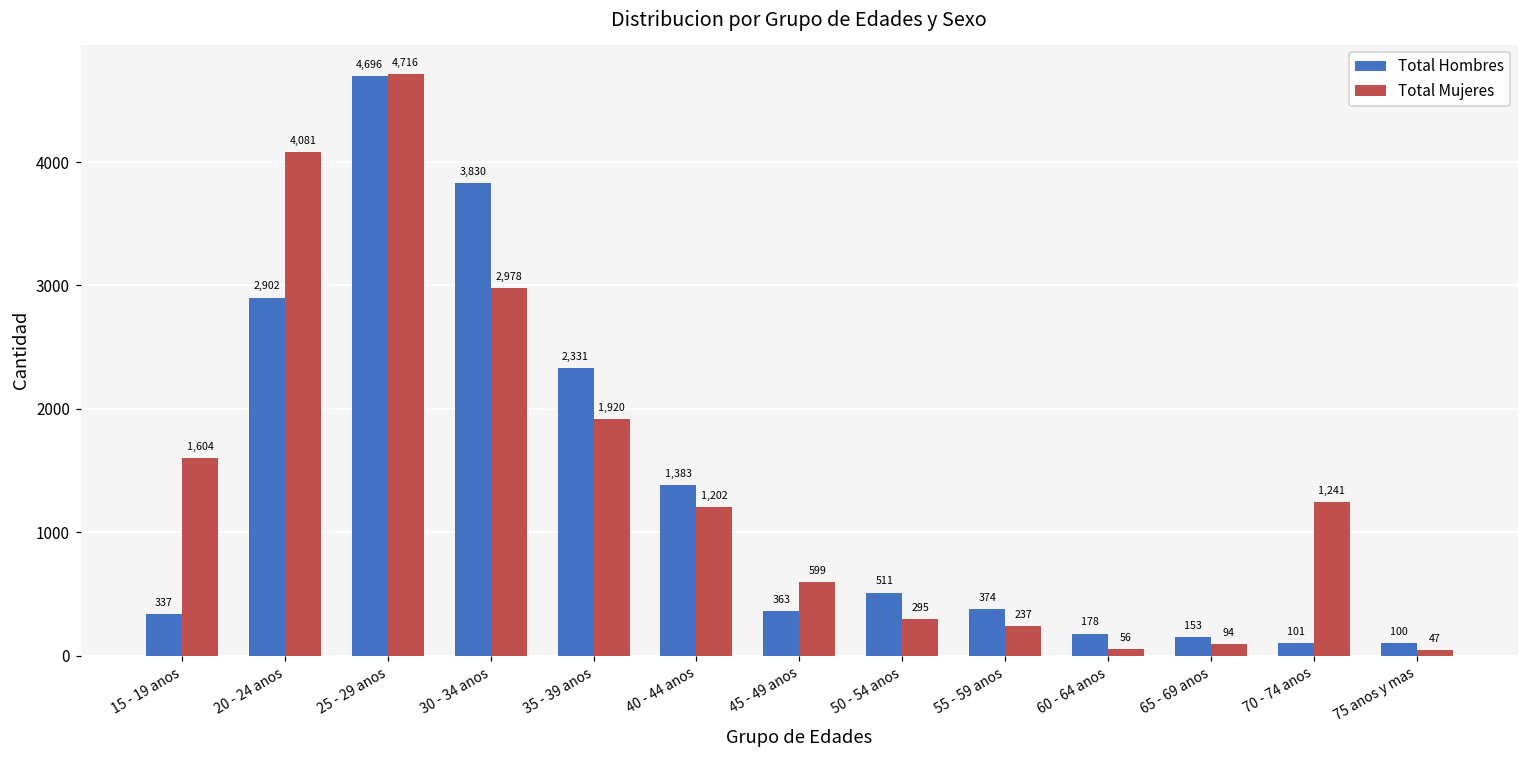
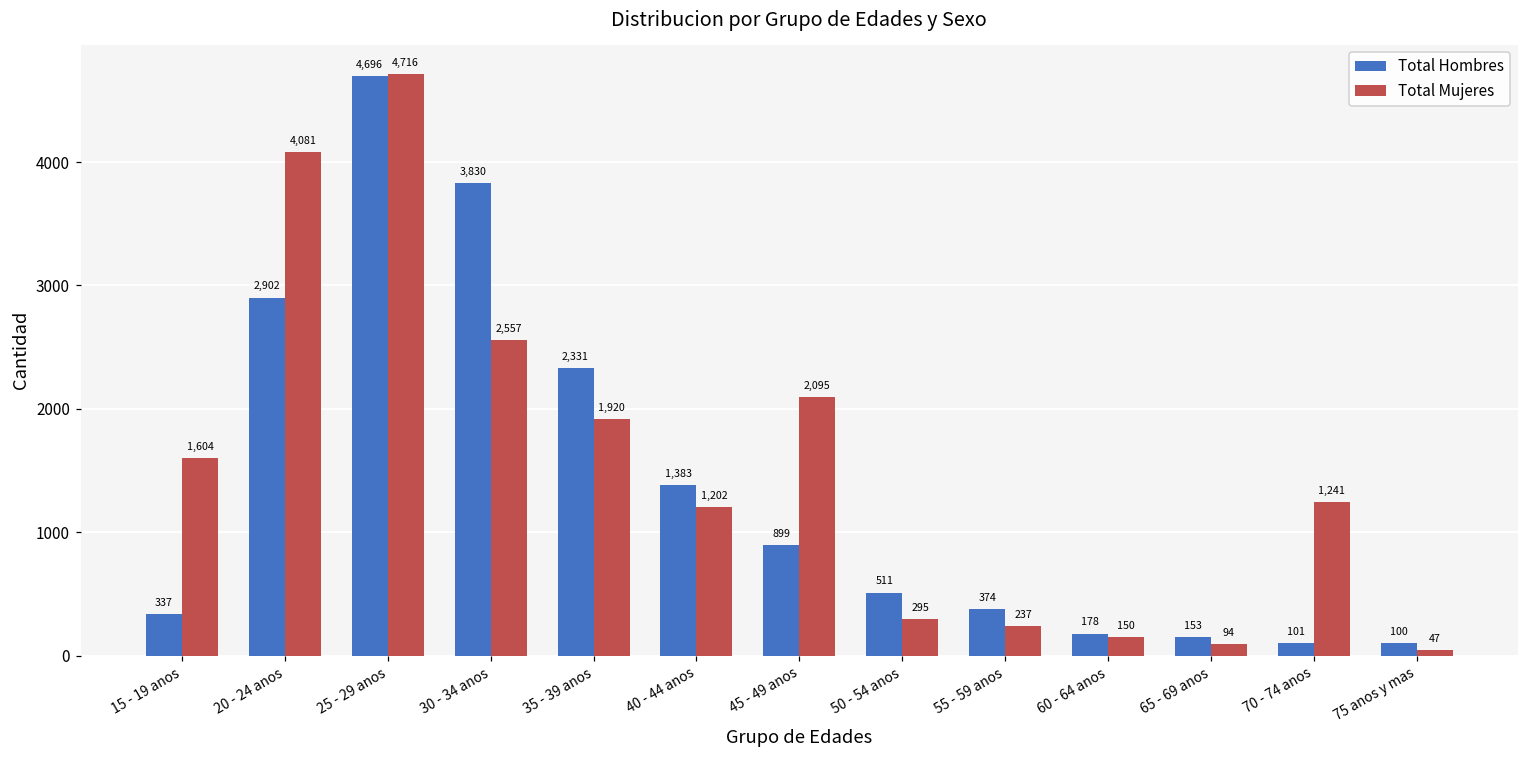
Total Mujeres, 30 - 34 anos: 2,978 -> 2,557
Total Hombres, 45 - 49 anos: 363 -> 899
Total Mujeres, 45 - 49 anos: 599 -> 2,095
Total Mujeres, 60 - 64 anos: 56 -> 150
